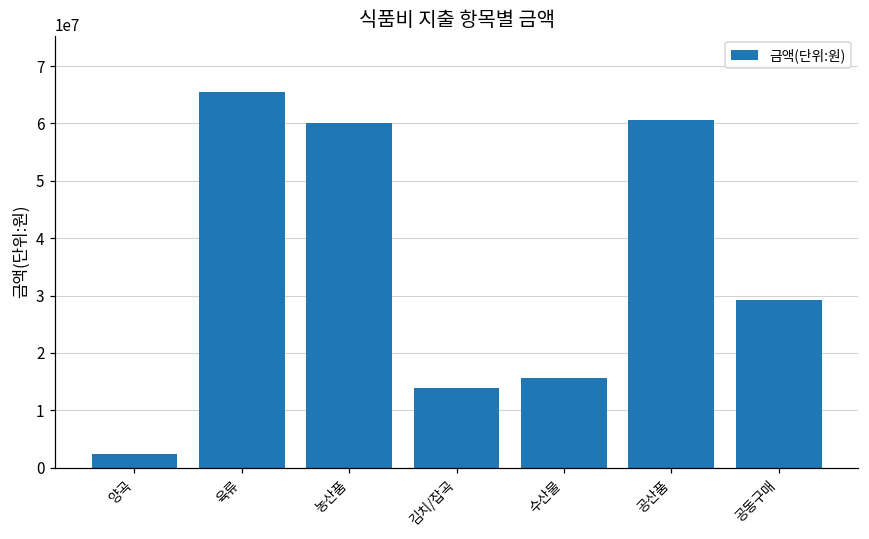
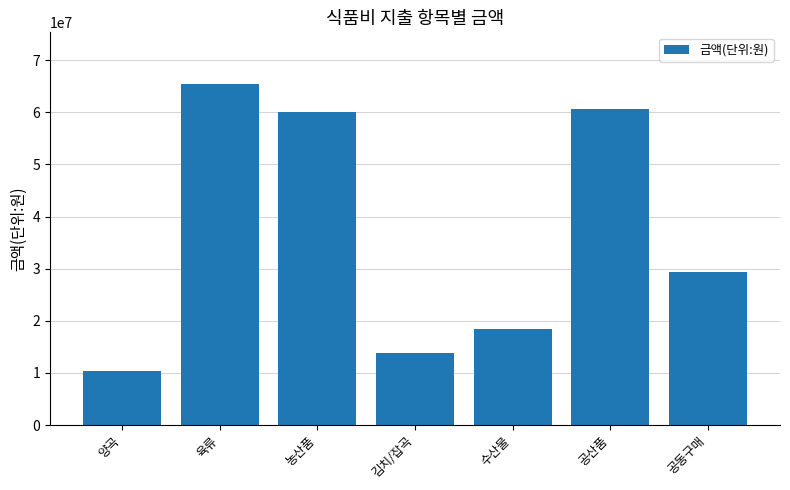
양곡: 2000000 -> 10000000
수산물: 16000000 -> 18000000
